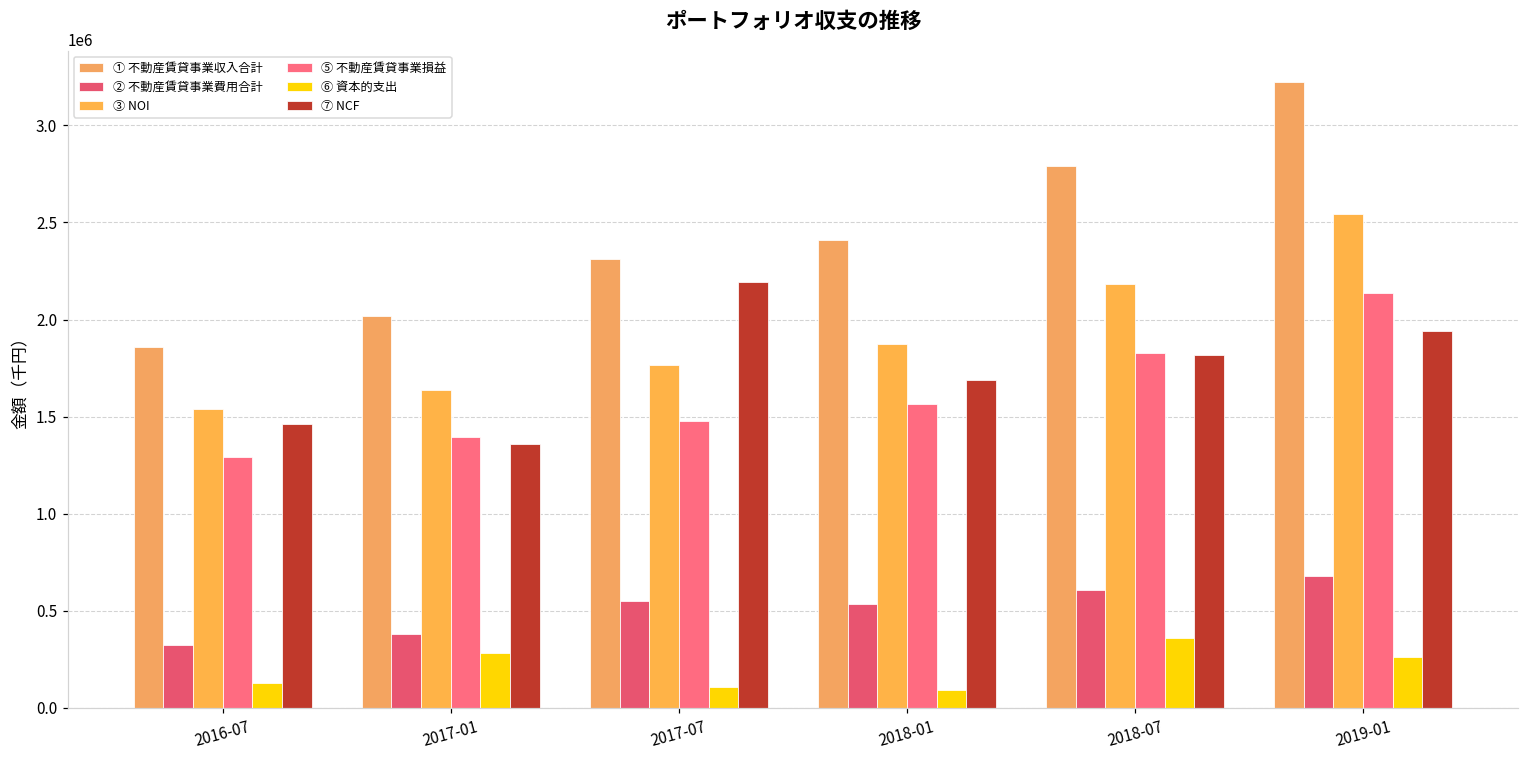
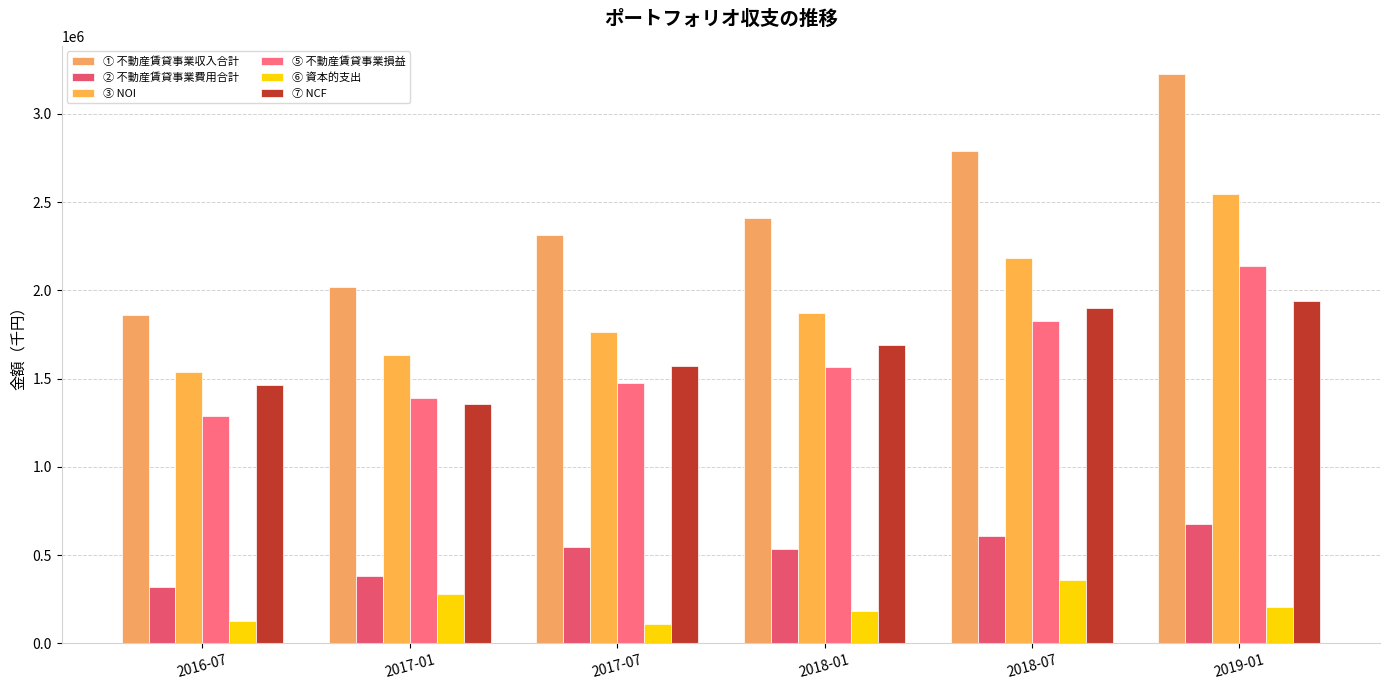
⑦ NCF, 2017-07: 2200000 -> 1570000
⑥ 資本的支出, 2018-01: 90000 -> 180000
⑦ NCF, 2018-07: 1820000 -> 1900000
⑥ 資本的支出, 2019-01: 260000 -> 210000
